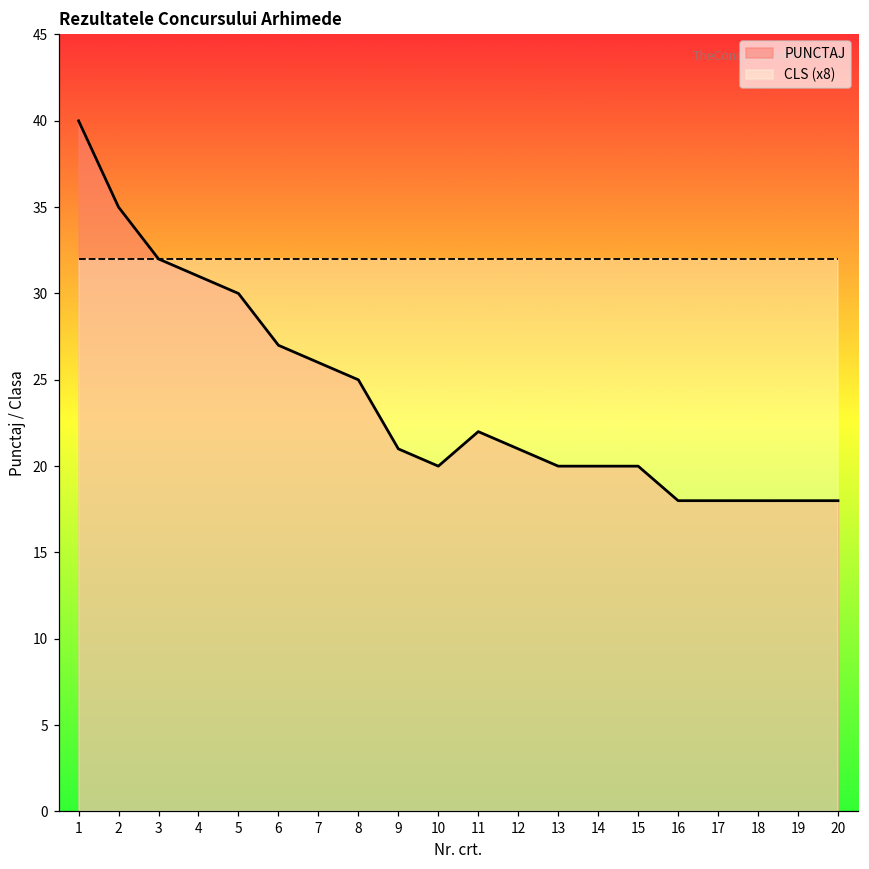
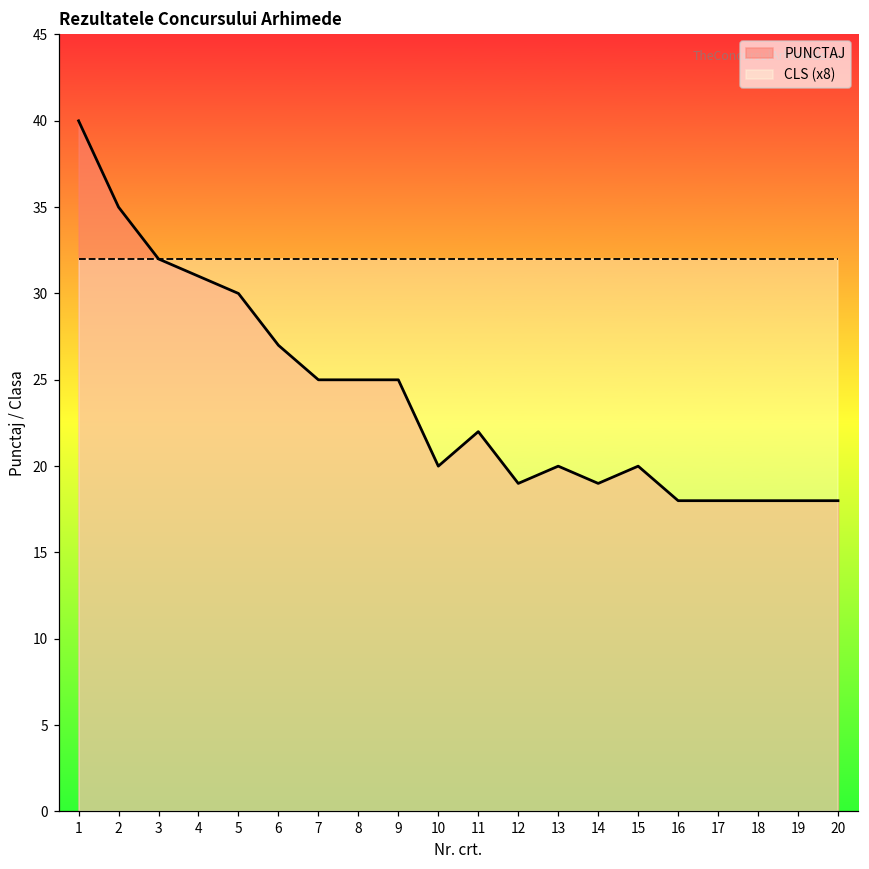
PUNCTAJ, 7: 26 -> 25
PUNCTAJ, 9: 21 -> 25
PUNCTAJ, 12: 21 -> 19
PUNCTAJ, 14: 20 -> 19
